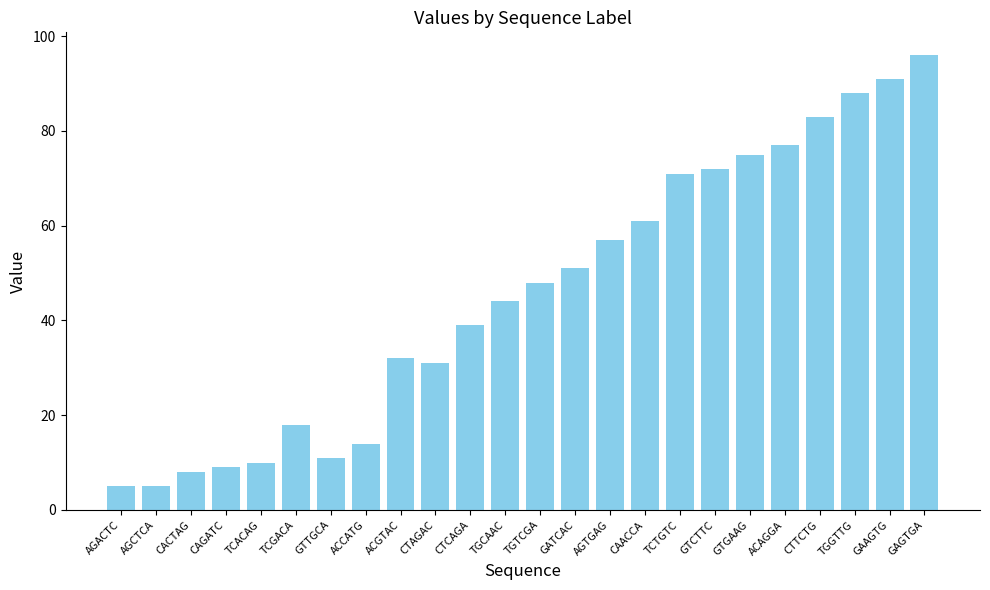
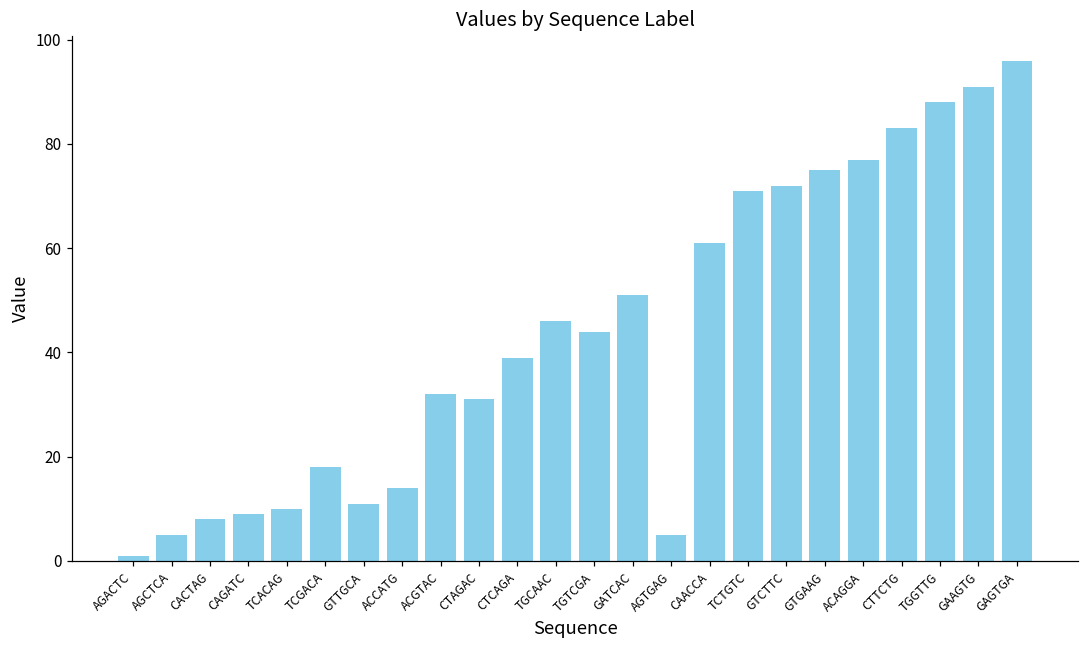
AGACTC: 5 -> 1
TGCAAC: 44 -> 46
TGTCGA: 48 -> 44
AGTGAG: 57 -> 5
